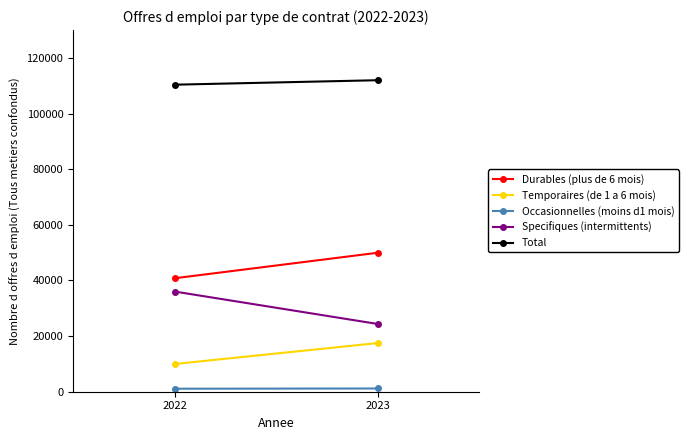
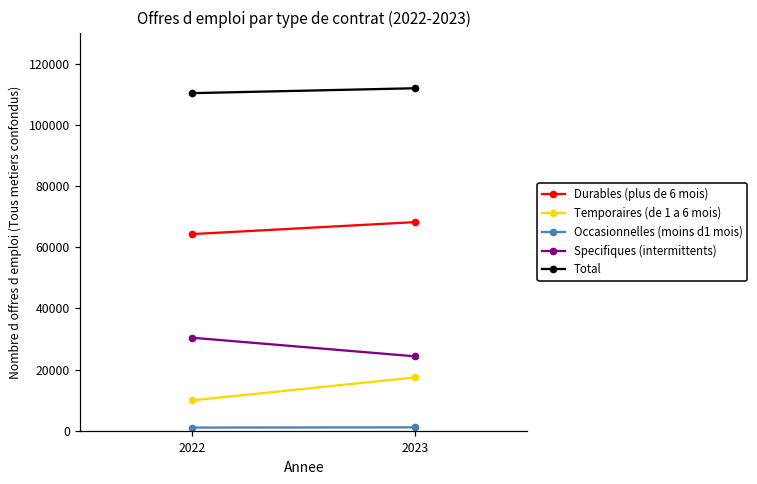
Durables (plus de 6 mois), 2022: 41000 -> 64000
Specifiques (intermittents), 2022: 36000 -> 30000
Durables (plus de 6 mois), 2023: 50000 -> 68000
